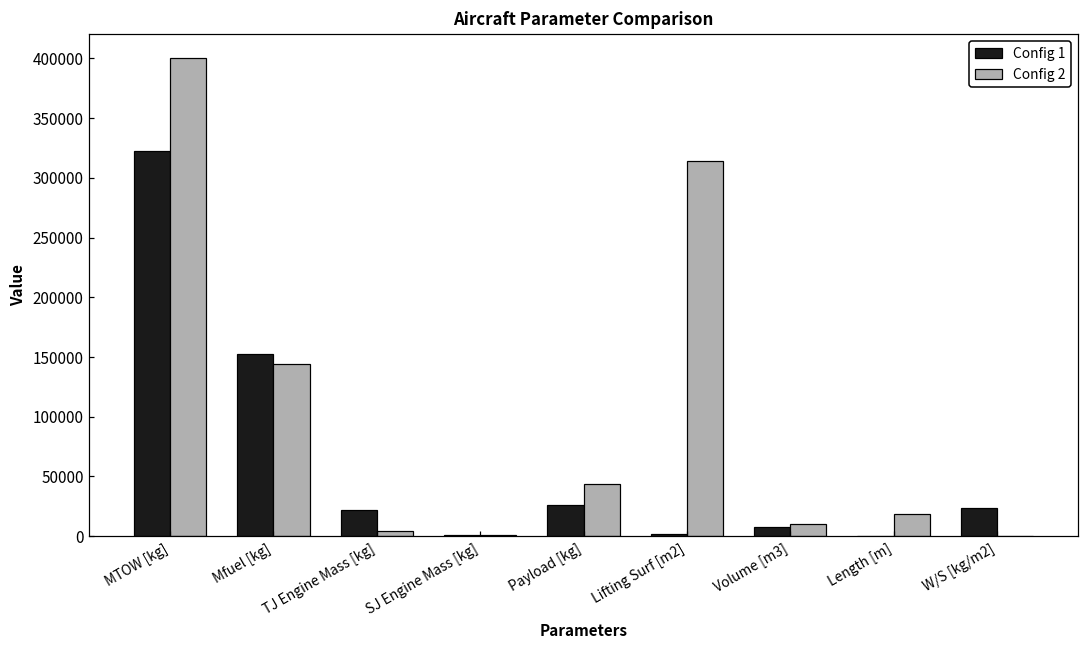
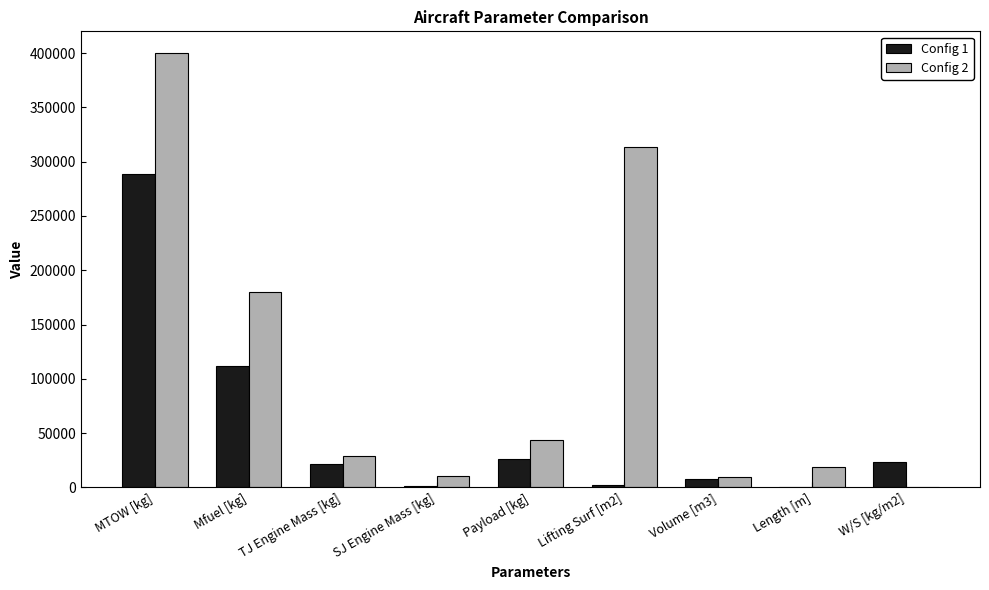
Config 1, MTOW [kg]: 322000 -> 288000
Config 1, Mfuel [kg]: 153000 -> 112000
Config 2, Mfuel [kg]: 144000 -> 180000
Config 2, TJ Engine Mass [kg]: 4000 -> 29000
Config 2, SJ Engine Mass [kg]: 1000 -> 10000
